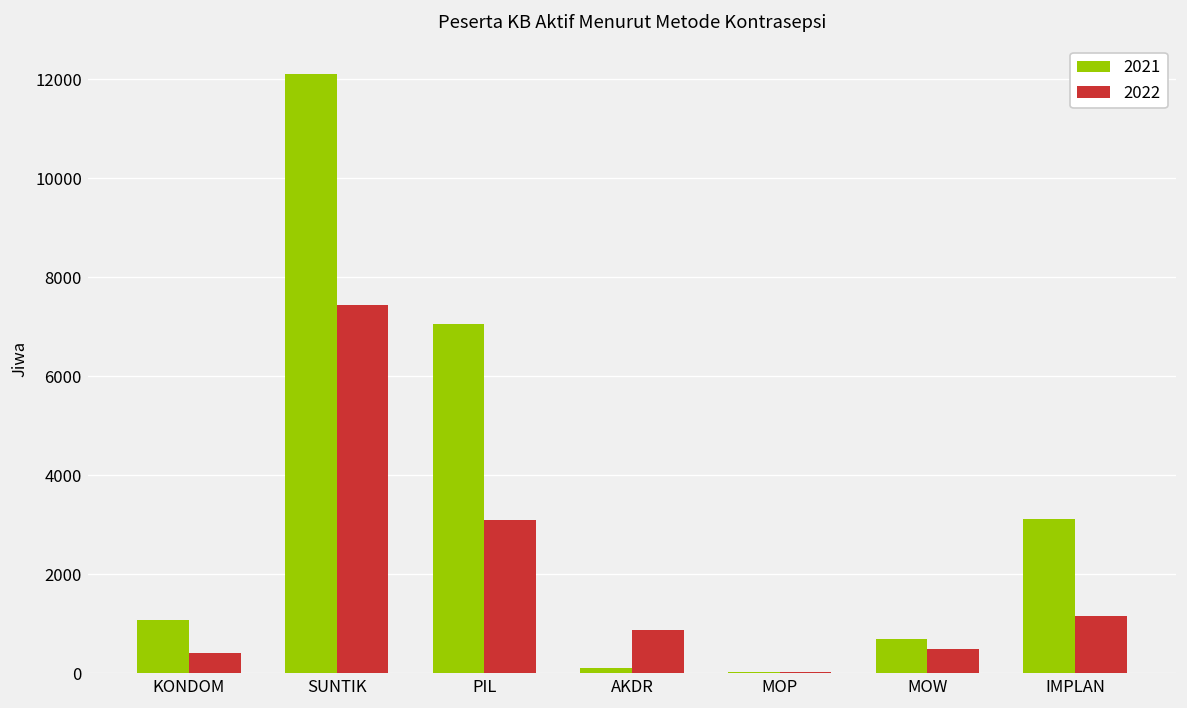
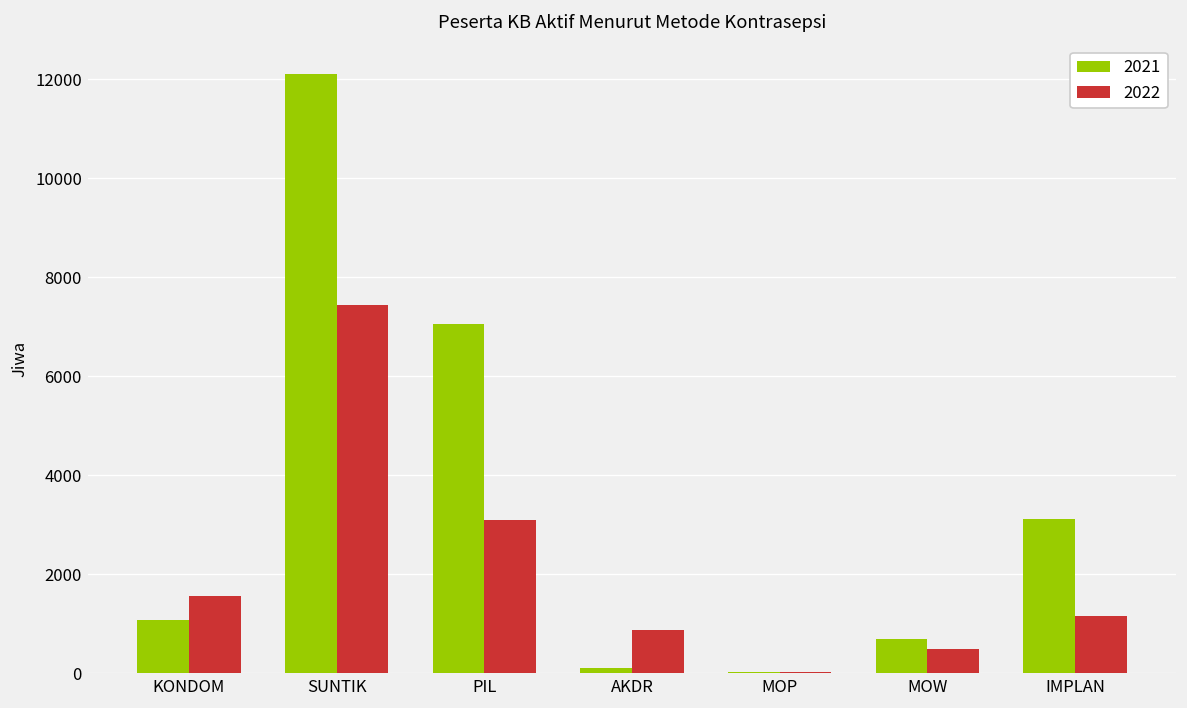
2022, KONDOM: 400 -> 1600
